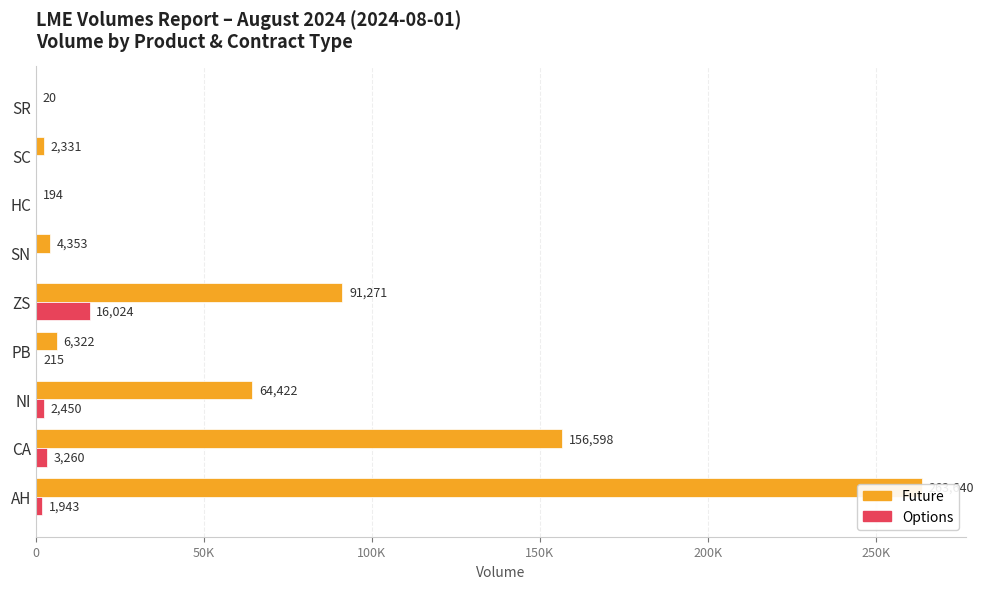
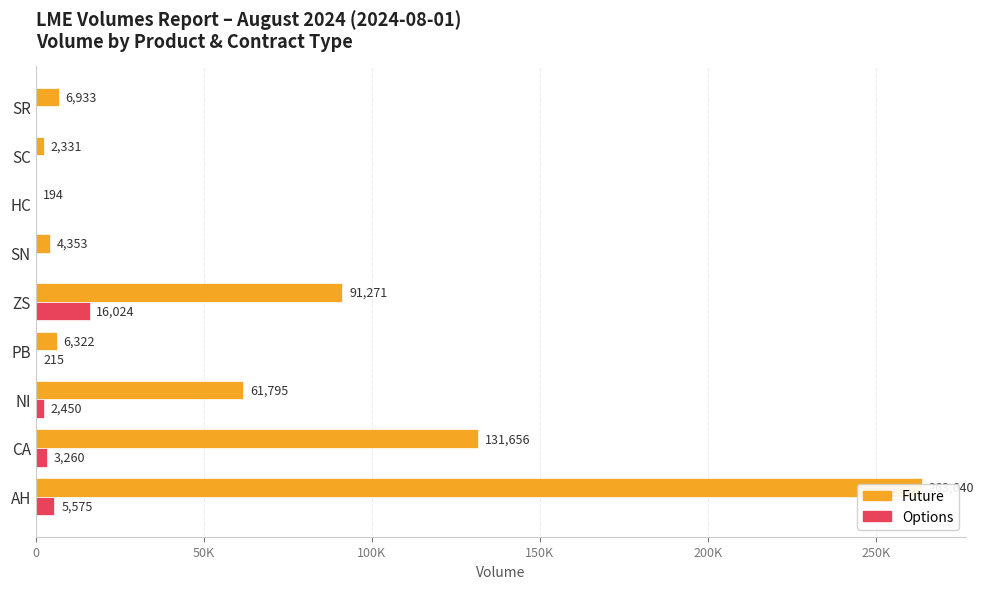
Future, SR: 20 -> 6,933
Future, NI: 64,422 -> 61,795
Future, CA: 156,598 -> 131,656
Options, AH: 1,943 -> 5,575
